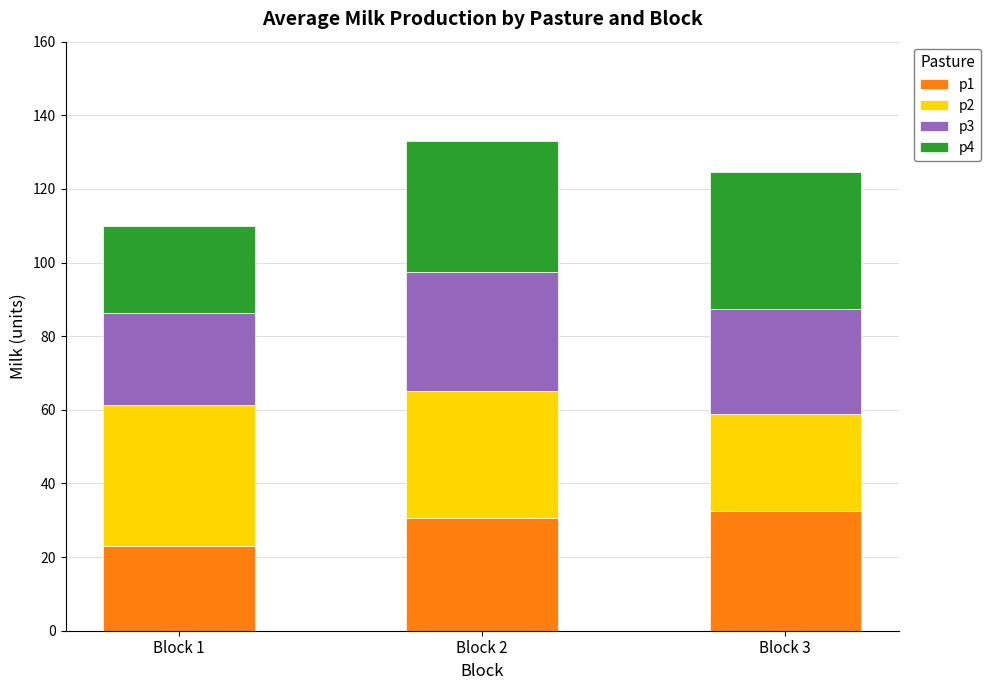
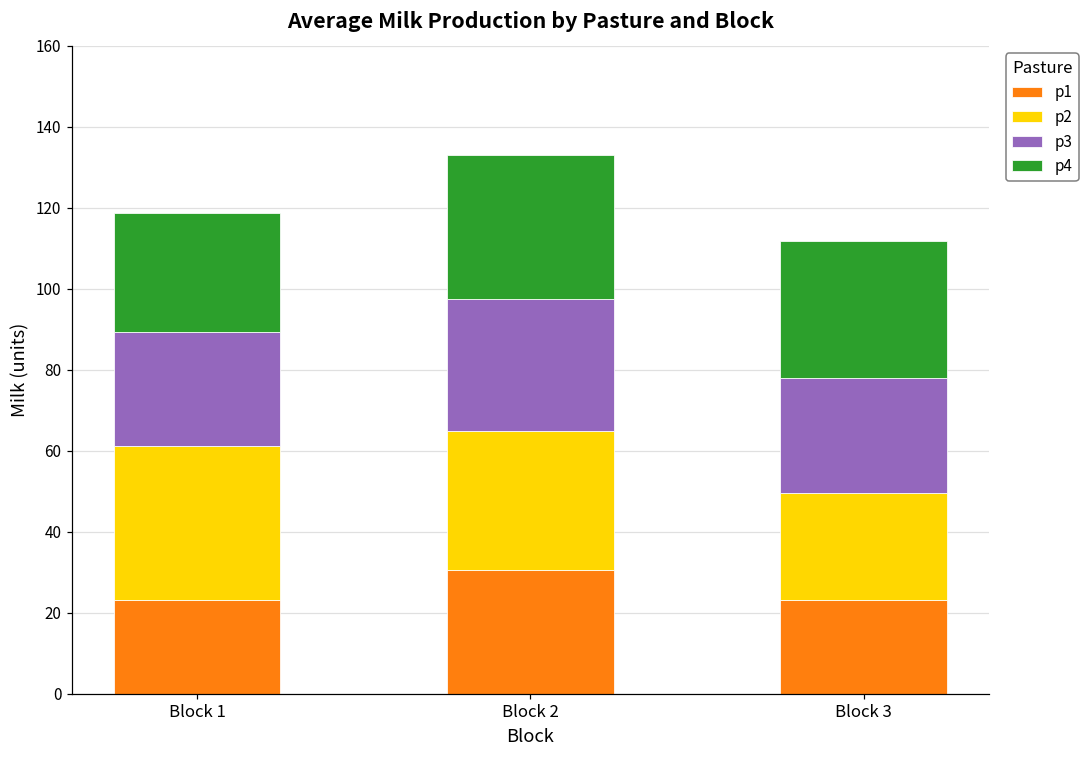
p3, Block 1: 25 -> 28
p4, Block 1: 24 -> 30
p1, Block 3: 33 -> 23
p4, Block 3: 37 -> 34
